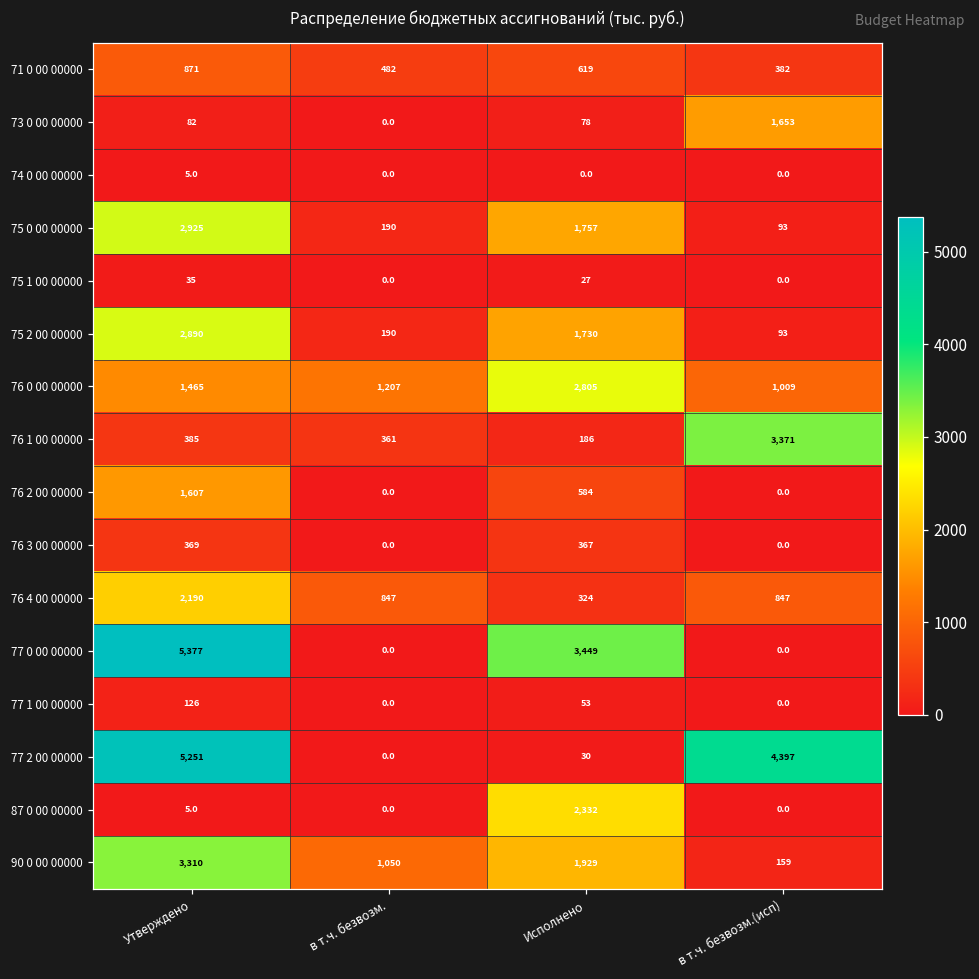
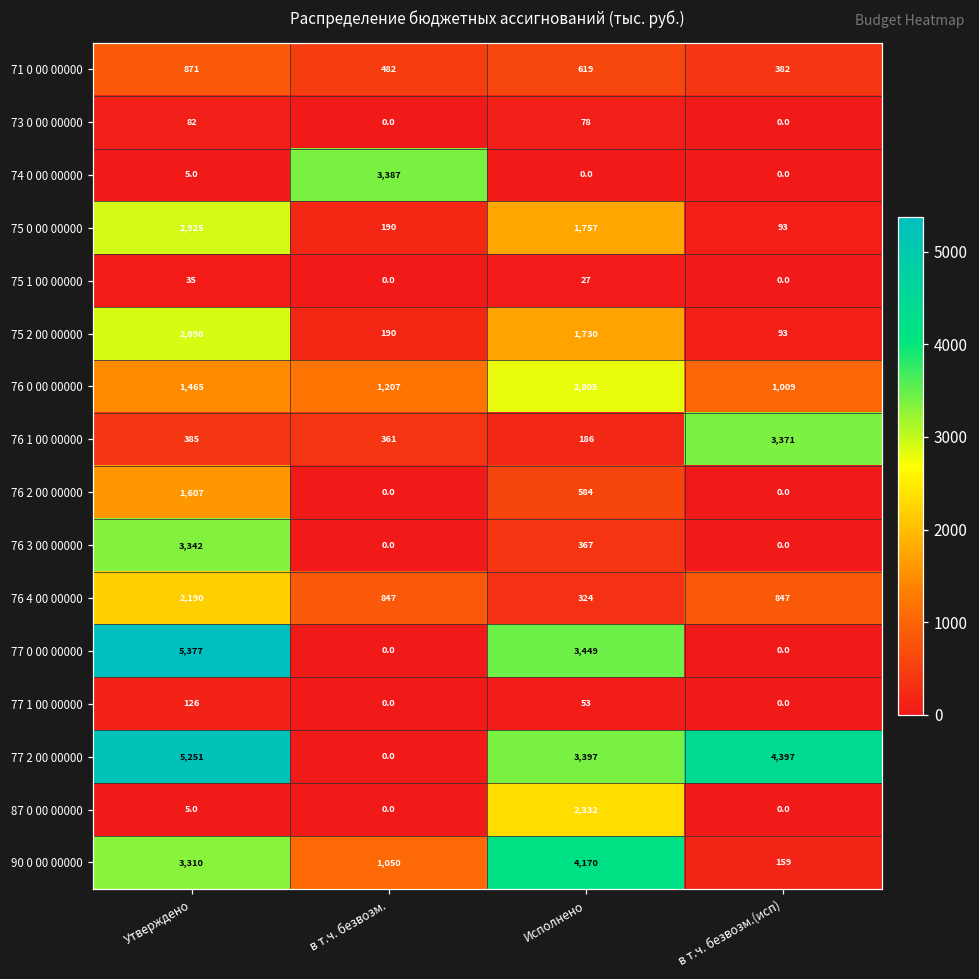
73 0 00 00000, в т.ч. безвозм.(исп): 1,653 -> 0.0
74 0 00 00000, в т.ч. безвозм.: 0.0 -> 3,387
76 3 00 00000, Утверждено: 369 -> 3,342
77 2 00 00000, Исполнено: 30 -> 3,397
90 0 00 00000, Исполнено: 1,929 -> 4,170
